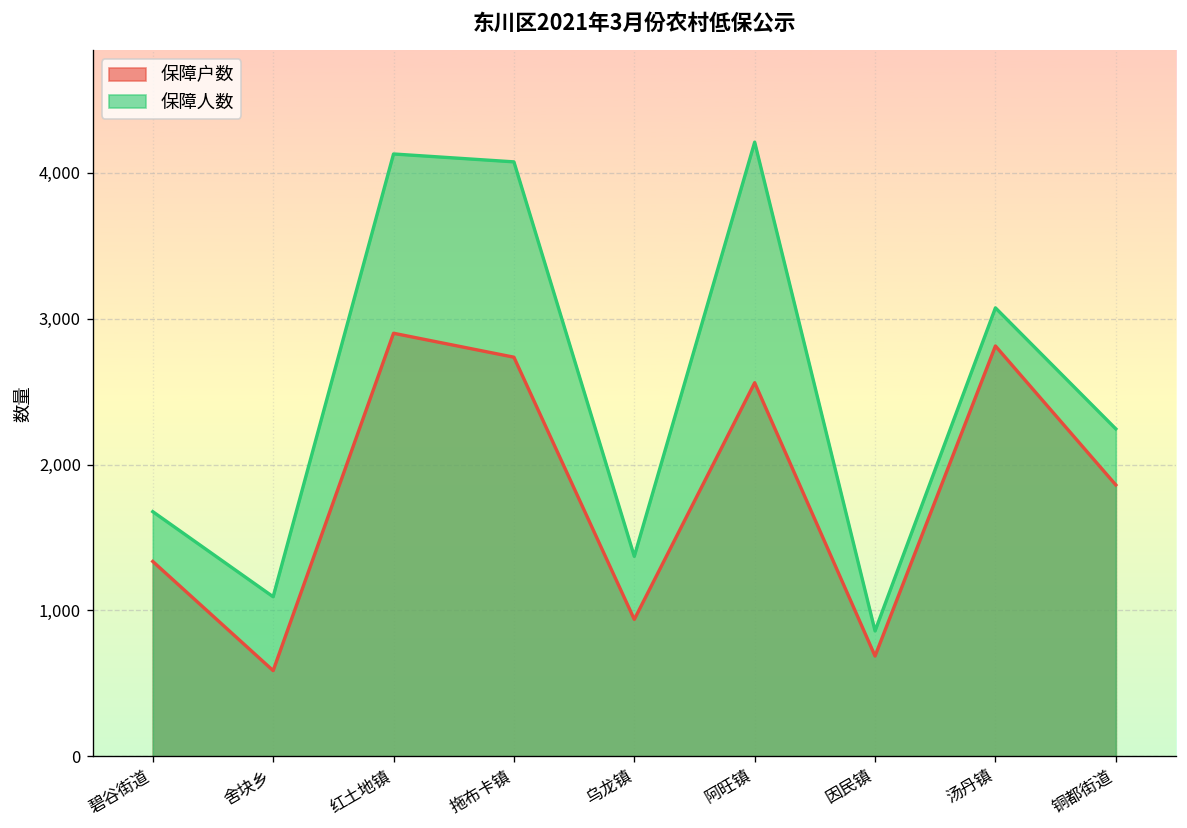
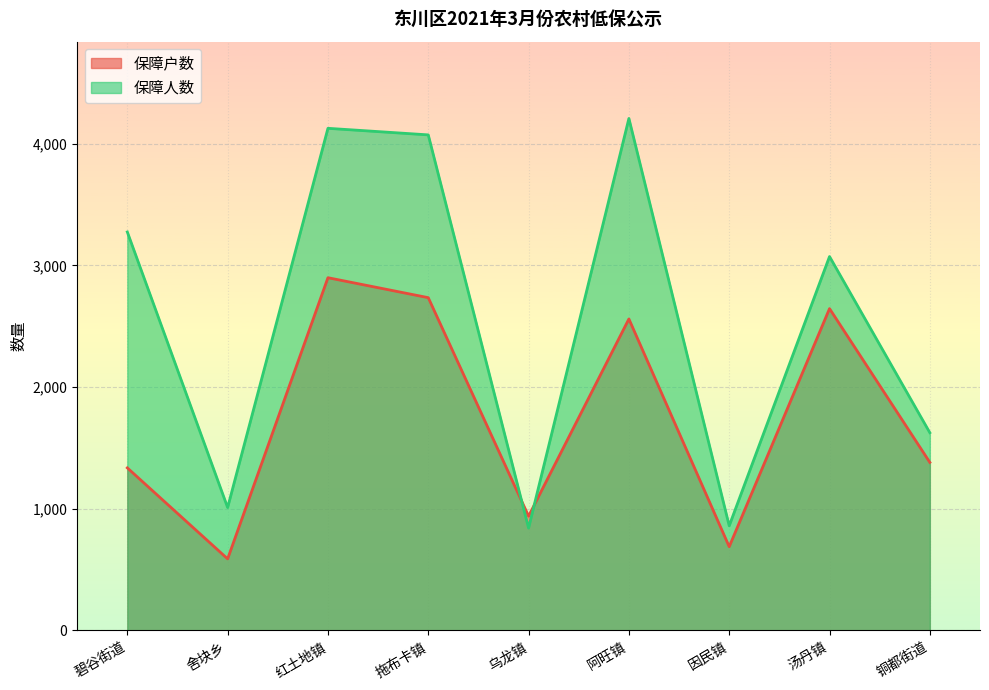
保障人数, 碧谷街道: 1,680 -> 3,280
保障人数, 舍块乡: 1,090 -> 1,010
保障人数, 乌龙镇: 1,370 -> 840
保障户数, 汤丹镇: 2,810 -> 2,650
保障户数, 铜都街道: 1,860 -> 1,380
保障人数, 铜都街道: 2,240 -> 1,630
